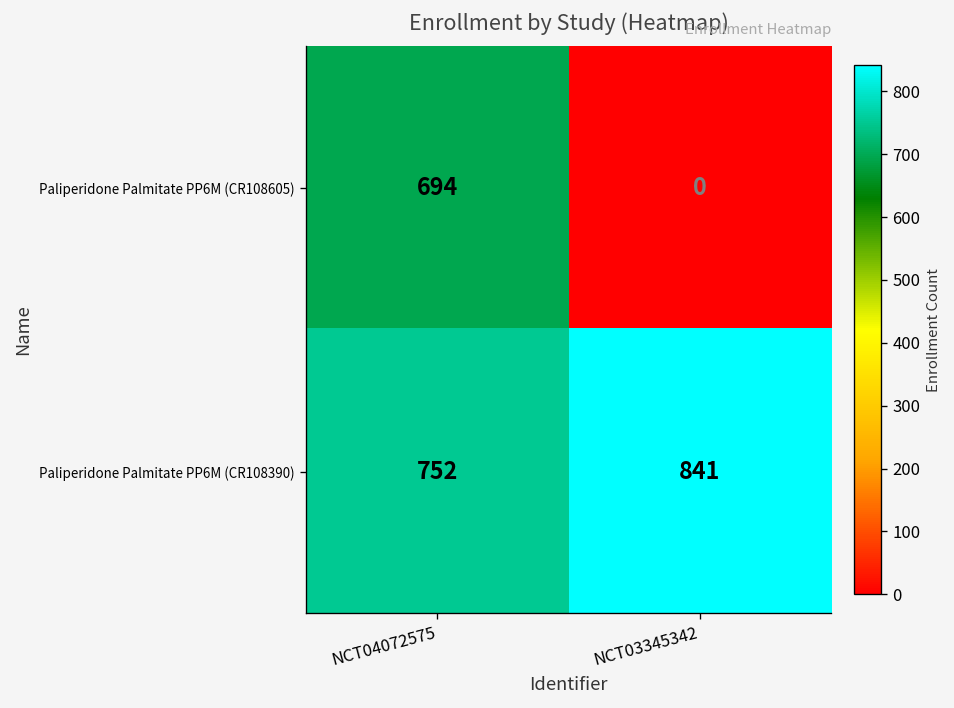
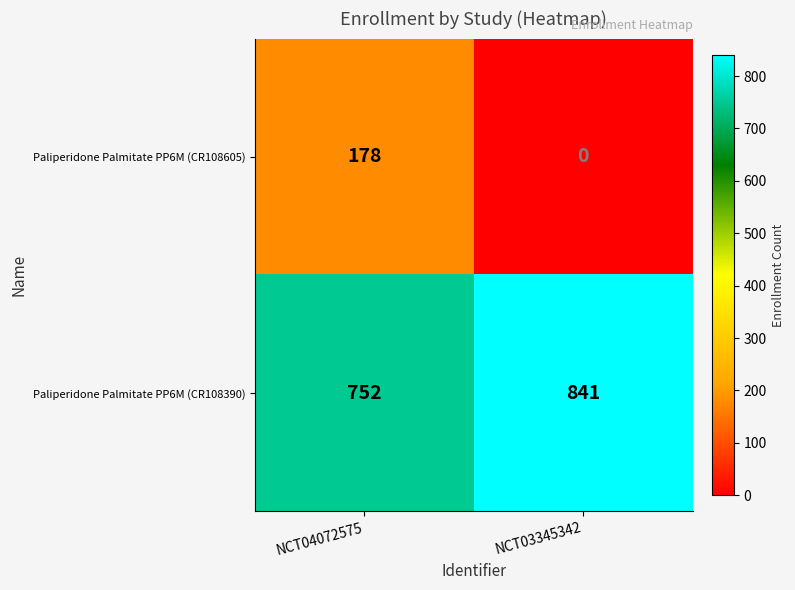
Paliperidone Palmitate PP6M (CR108605), NCT04072575: 694 -> 178
